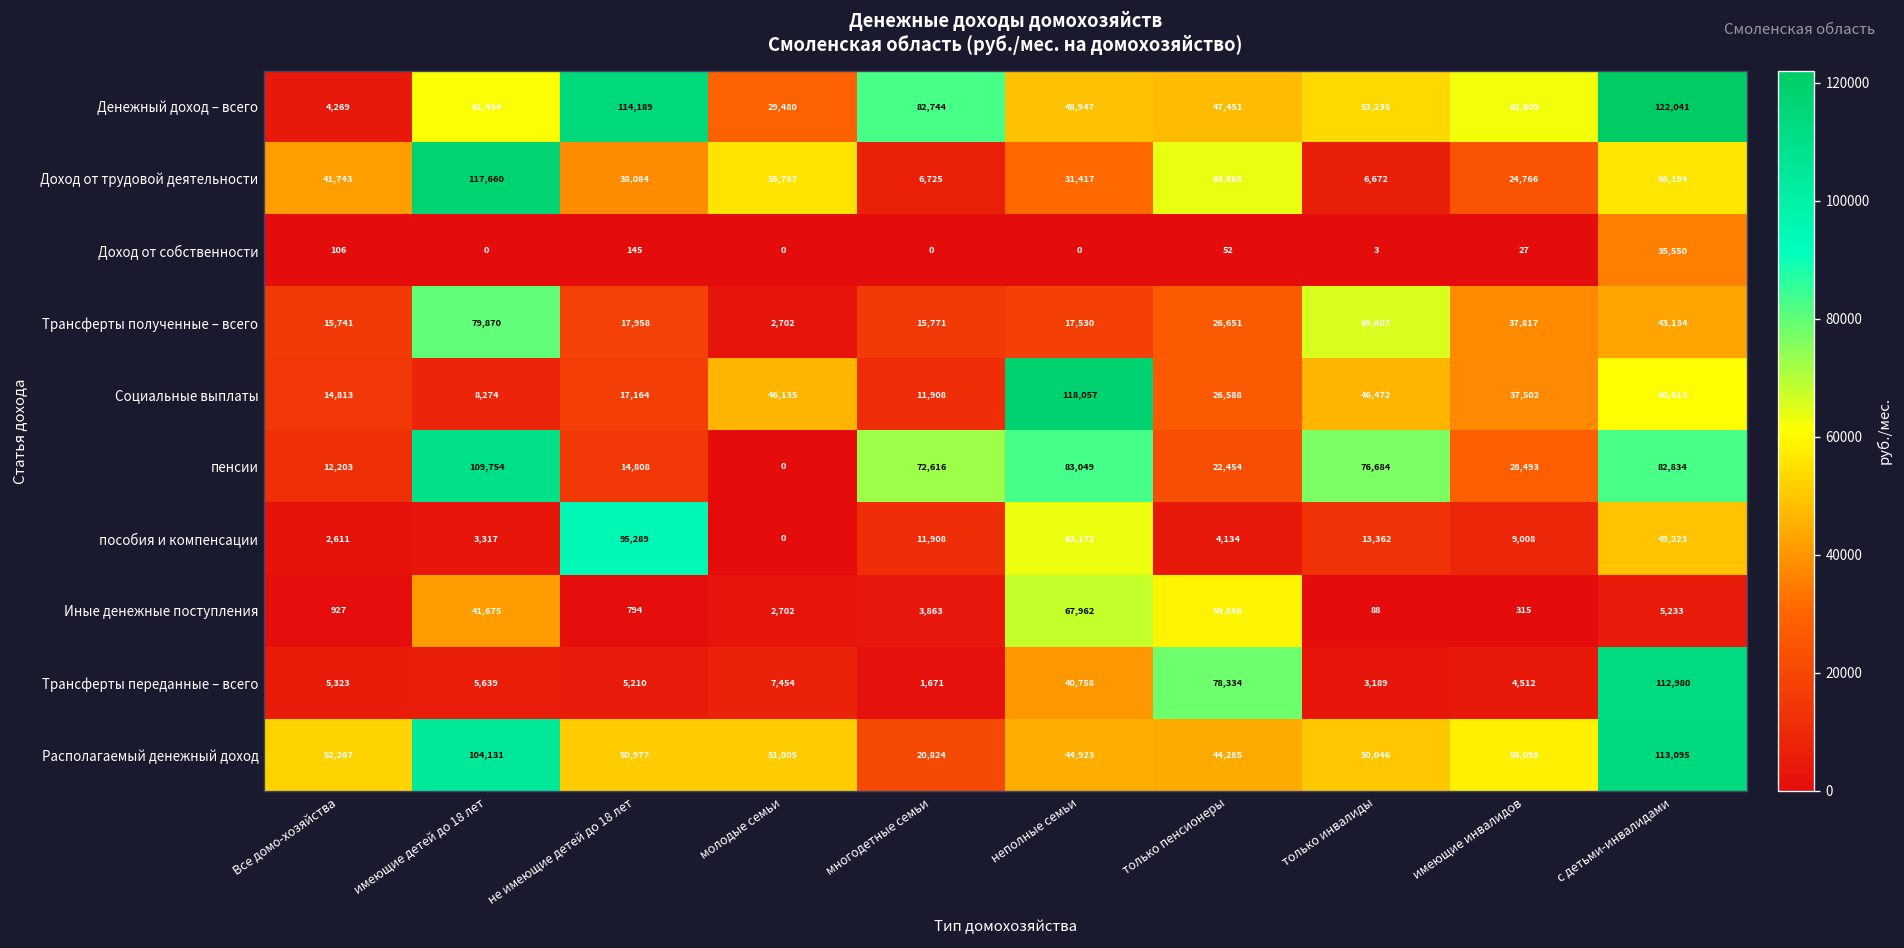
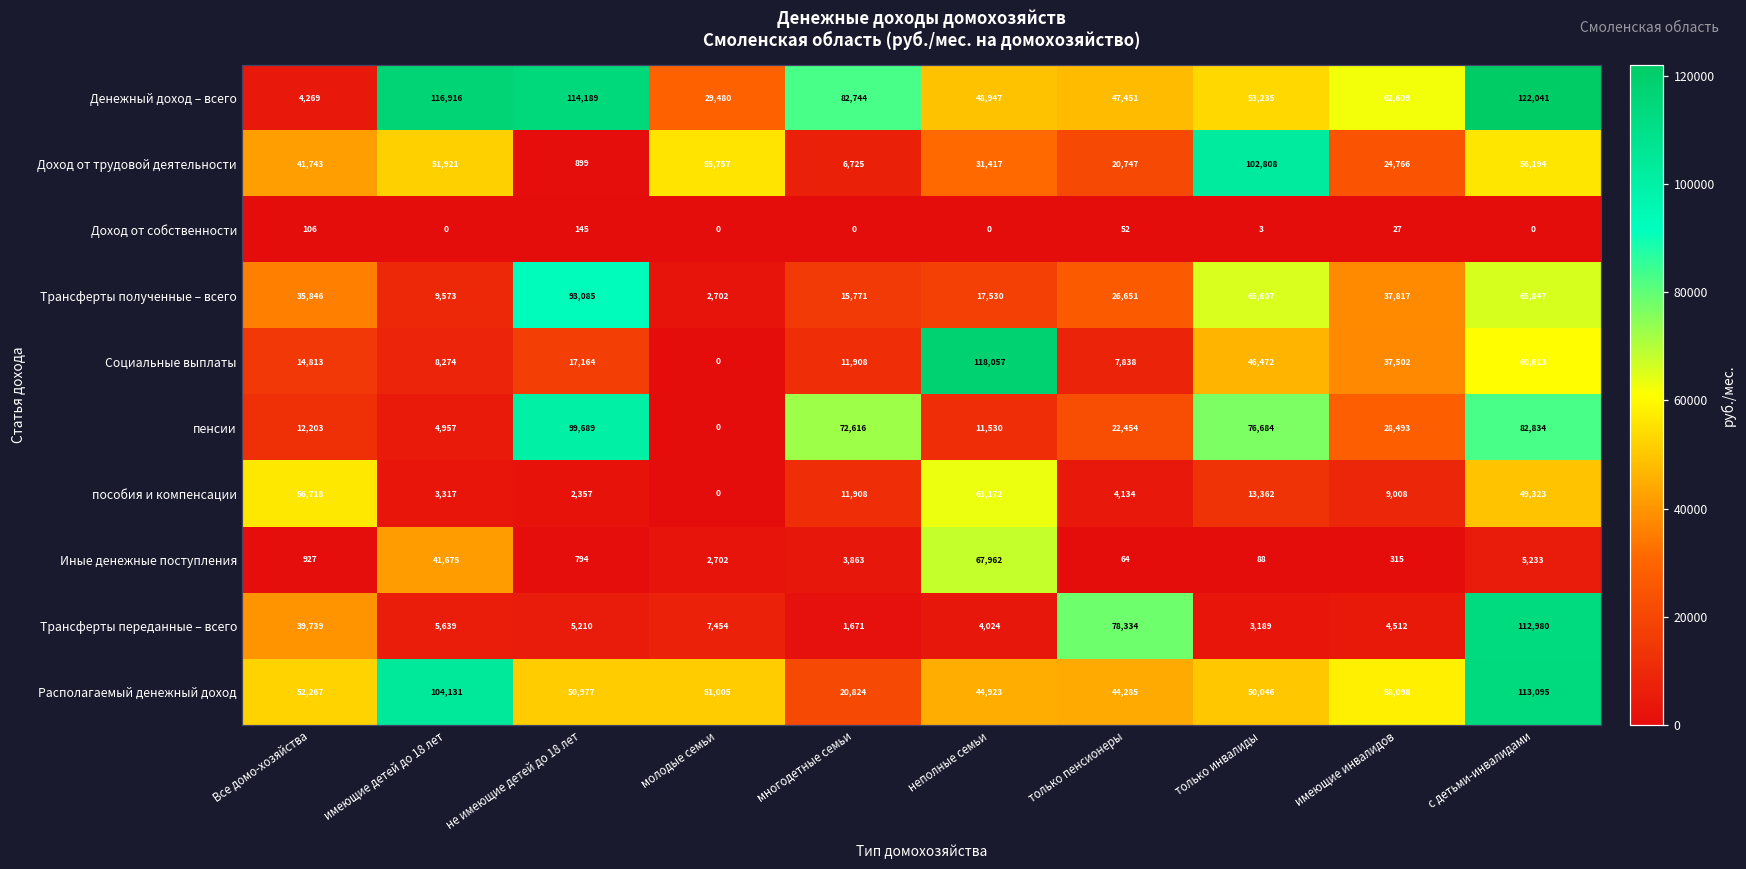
Денежный доход – всего, имеющие детей до 18 лет: 61,494 -> 116,916
Доход от трудовой деятельности, имеющие детей до 18 лет: 117,660 -> 51,921
Доход от трудовой деятельности, не имеющие детей до 18 лет: 38,084 -> 899
Доход от трудовой деятельности, только пенсионеры: 63,865 -> 20,747
Доход от трудовой деятельности, только инвалиды: 6,672 -> 102,808
Доход от собственности, с детьми-инвалидами: 35,550 -> 0
Трансферты полученные – всего, Все домо-хозяйства: 15,741 -> 35,846
Трансферты полученные – всего, имеющие детей до 18 лет: 79,870 -> 9,573
Трансферты полученные – всего, не имеющие детей до 18 лет: 17,958 -> 93,085
Трансферты полученные – всего, с детьми-инвалидами: 43,134 -> 65,847
Социальные выплаты, молодые семьи: 46,135 -> 0
Социальные выплаты, только пенсионеры: 26,588 -> 7,838
пенсии, имеющие детей до 18 лет: 109,754 -> 4,957
пенсии, не имеющие детей до 18 лет: 14,808 -> 99,689
пенсии, неполные семьи: 83,049 -> 11,530
пособия и компенсации, Все домо-хозяйства: 2,611 -> 56,718
пособия и компенсации, не имеющие детей до 18 лет: 95,289 -> 2,357
Иные денежные поступления, только пенсионеры: 59,056 -> 64
Трансферты переданные – всего, Все домо-хозяйства: 5,323 -> 39,739
Трансферты переданные – всего, неполные семьи: 40,758 -> 4,024
